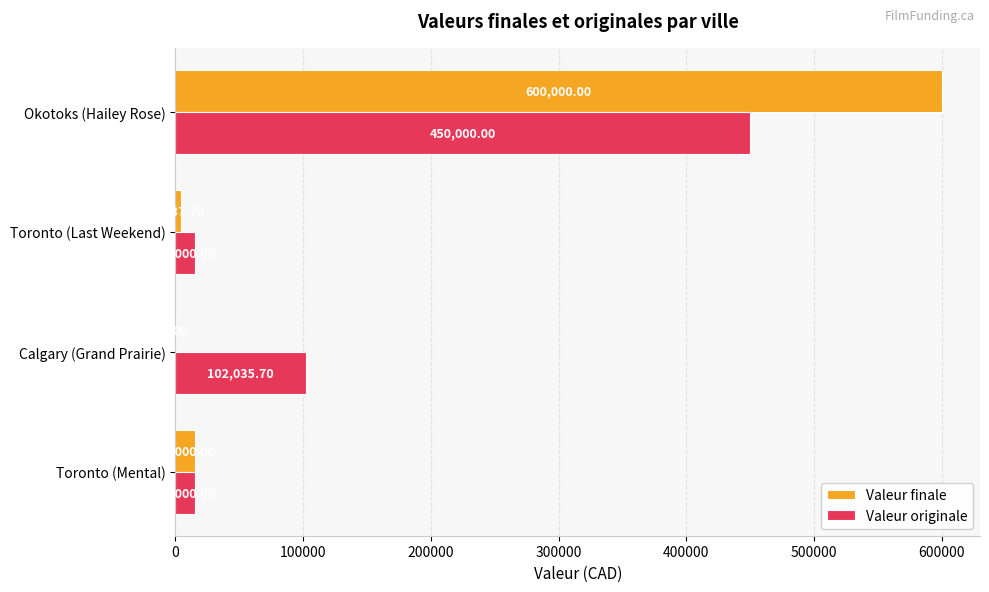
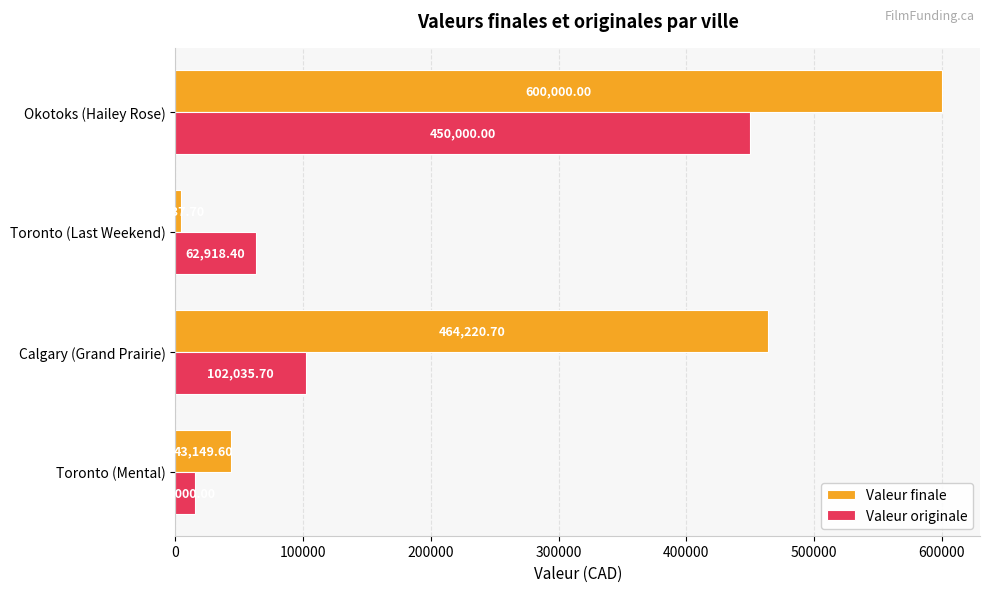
Valeur originale, Toronto (Last Weekend): 15000 -> 63000
Valeur finale, Calgary (Grand Prairie): 0 -> 464000
Valeur finale, Toronto (Mental): 15000 -> 43000
